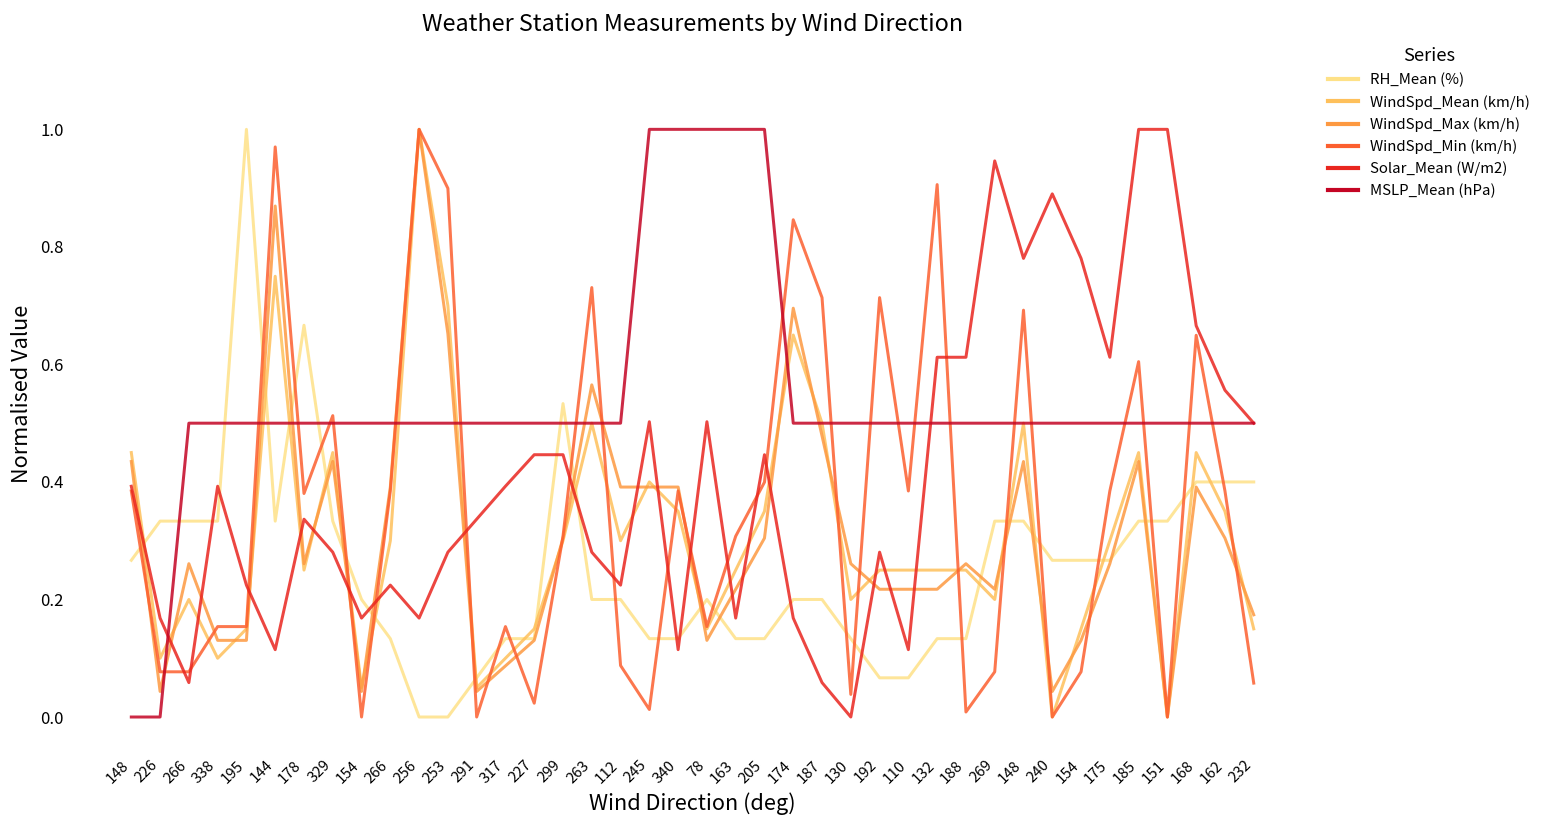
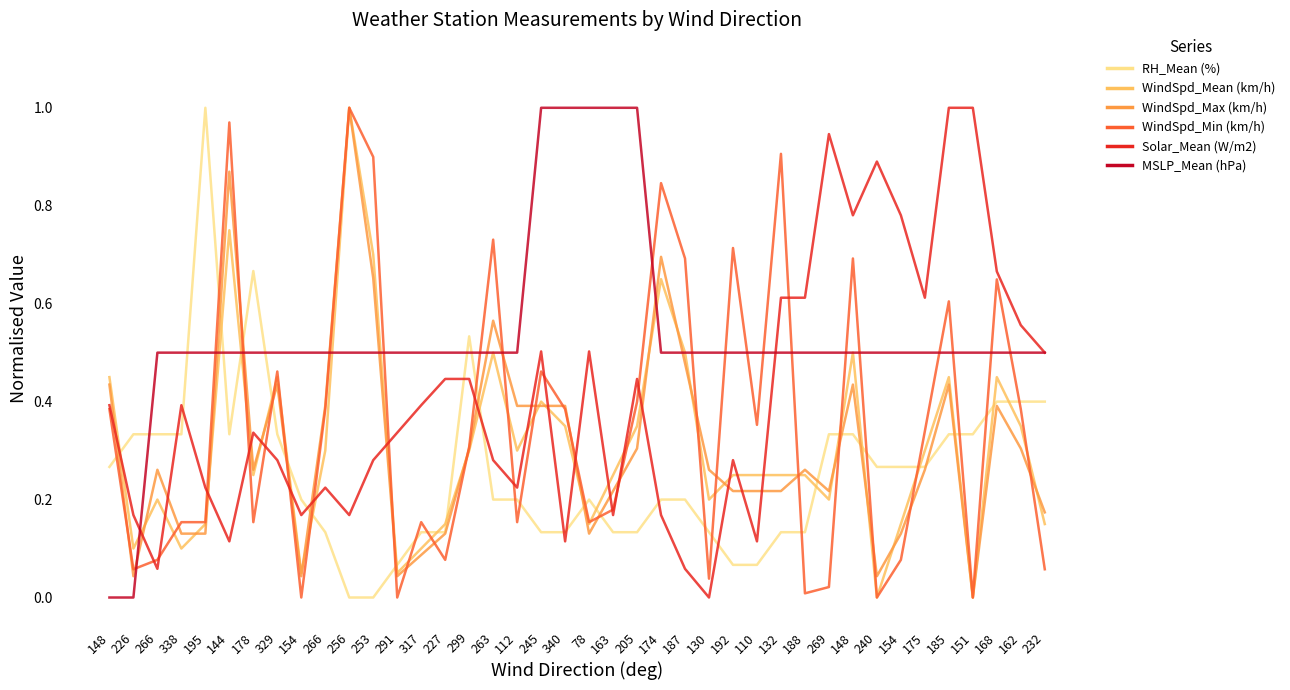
WindSpd_Min (km/h), 226: 0.08 -> 0.06
WindSpd_Min (km/h), 178: 0.38 -> 0.15
WindSpd_Min (km/h), 329: 0.51 -> 0.46
WindSpd_Min (km/h), 227: 0.02 -> 0.08
WindSpd_Min (km/h), 112: 0.09 -> 0.15
WindSpd_Min (km/h), 245: 0.01 -> 0.46
WindSpd_Min (km/h), 163: 0.31 -> 0.18
WindSpd_Min (km/h), 187: 0.71 -> 0.69
WindSpd_Min (km/h), 110: 0.38 -> 0.35
WindSpd_Min (km/h), 269: 0.08 -> 0.02
WindSpd_Min (km/h), 175: 0.38 -> 0.34
